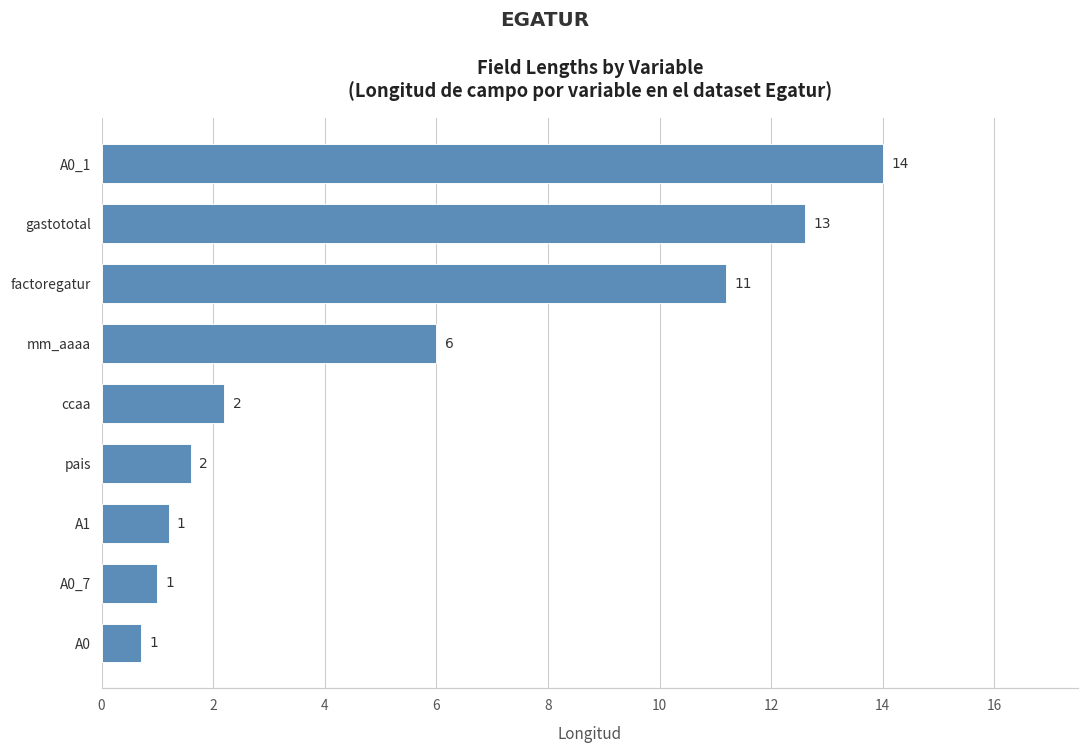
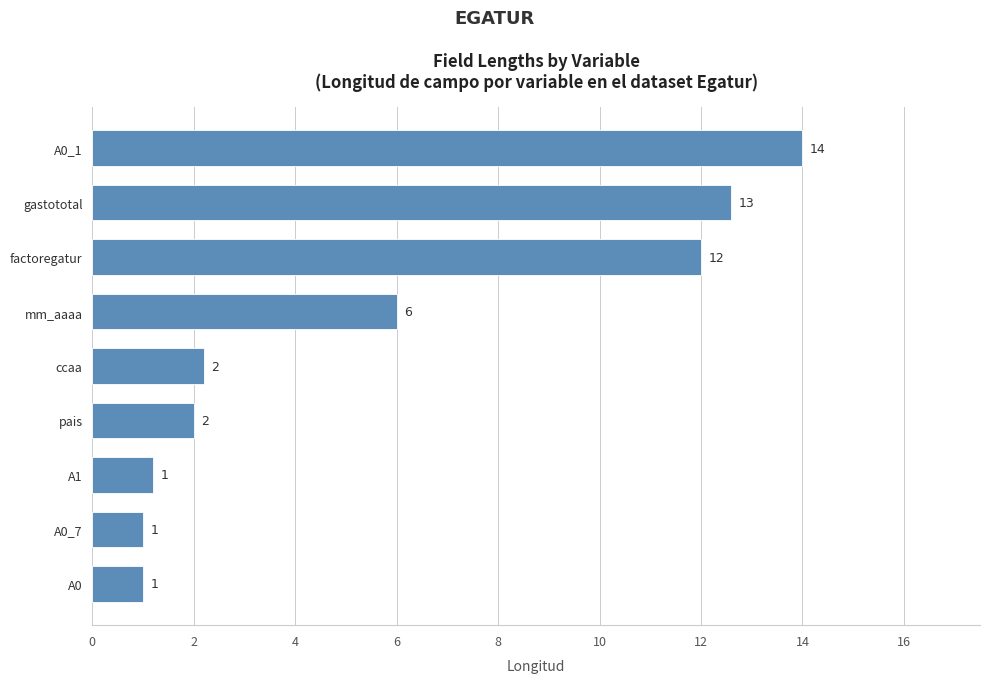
factoregatur: 11 -> 12
pais: 1.6 -> 2.0
A0: 0.7 -> 1.0
